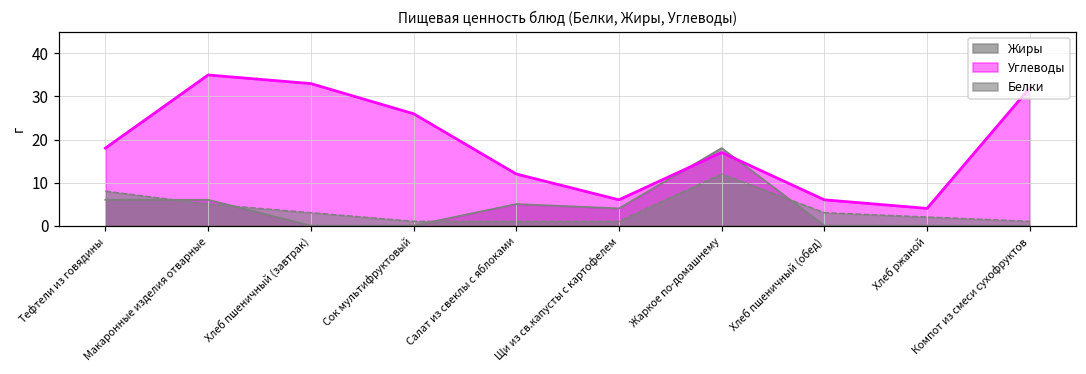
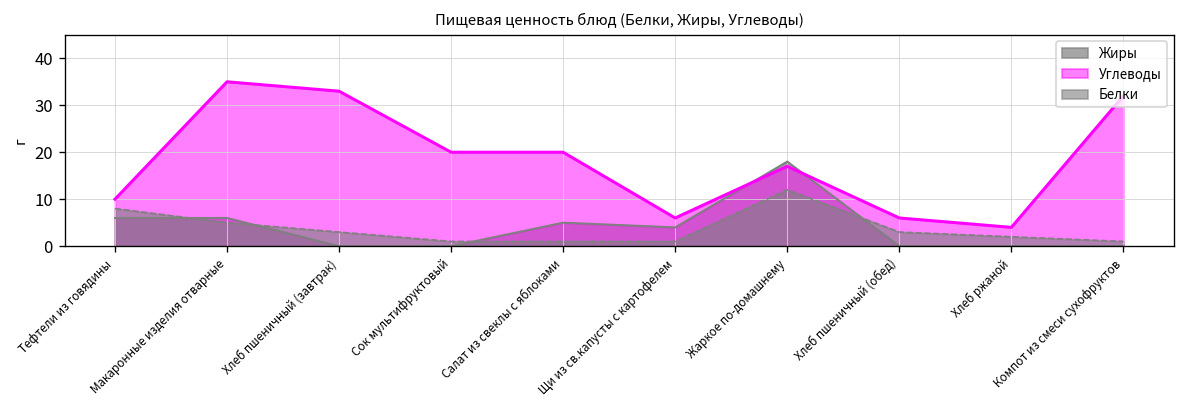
Углеводы, Тефтели из говядины: 18 -> 10
Углеводы, Сок мультифруктовый: 26 -> 20
Углеводы, Салат из свеклы с яблоками: 12 -> 20
